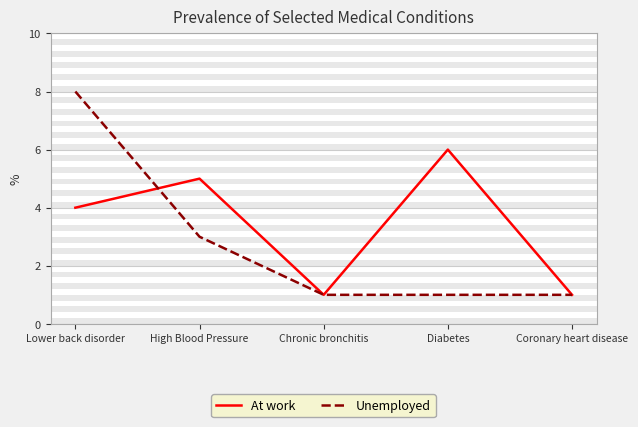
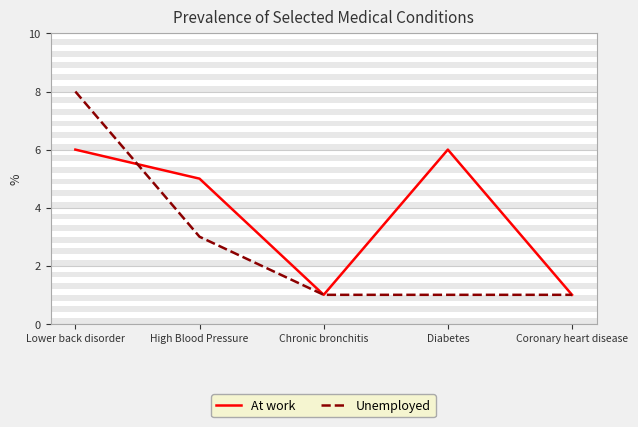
At work, Lower back disorder: 4 -> 6
